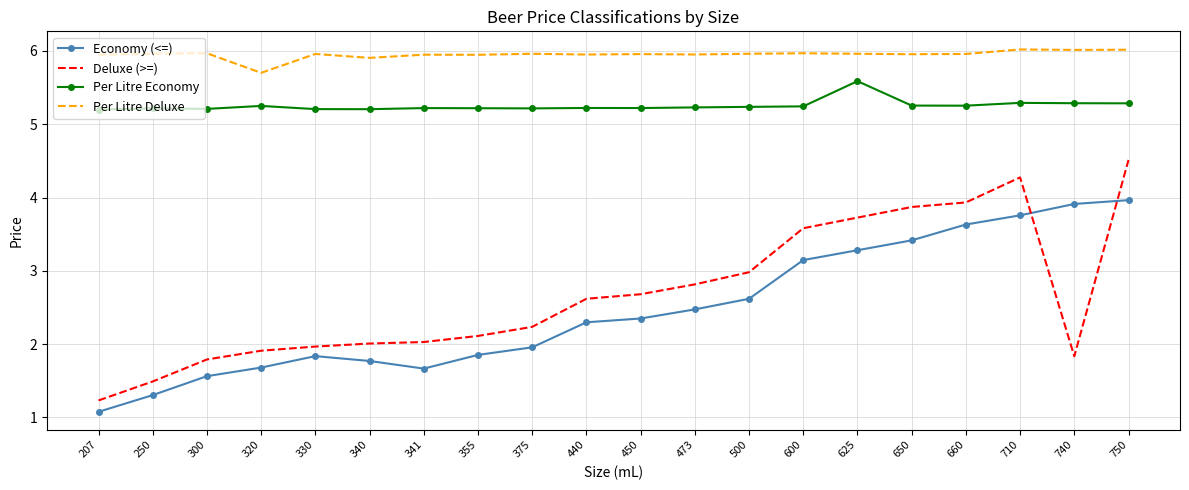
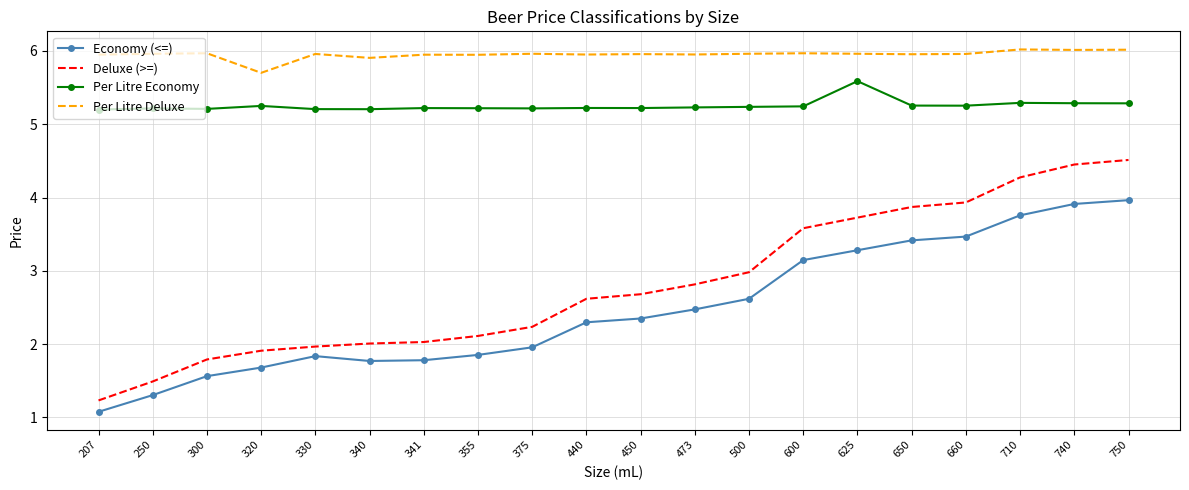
Economy (<=), 341: 1.7 -> 1.8
Economy (<=), 660: 3.6 -> 3.5
Deluxe (>=), 740: 1.8 -> 4.5
